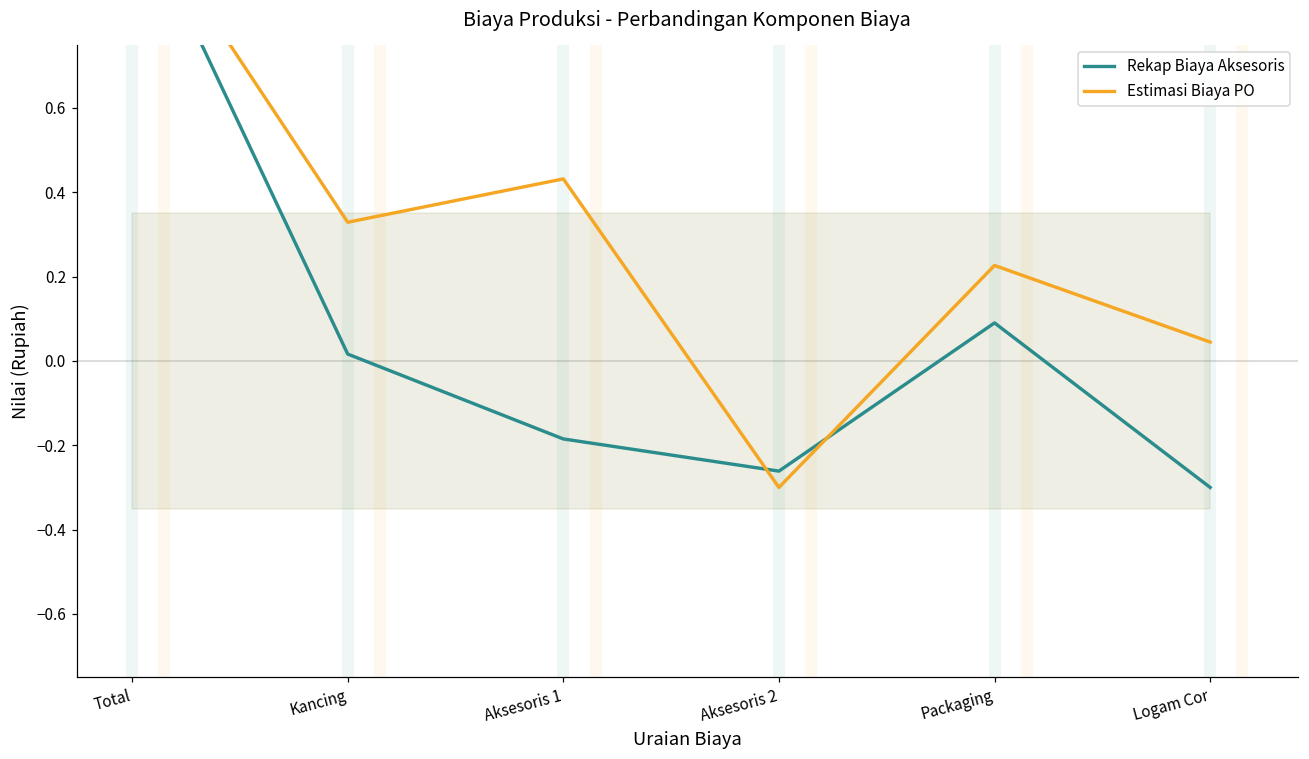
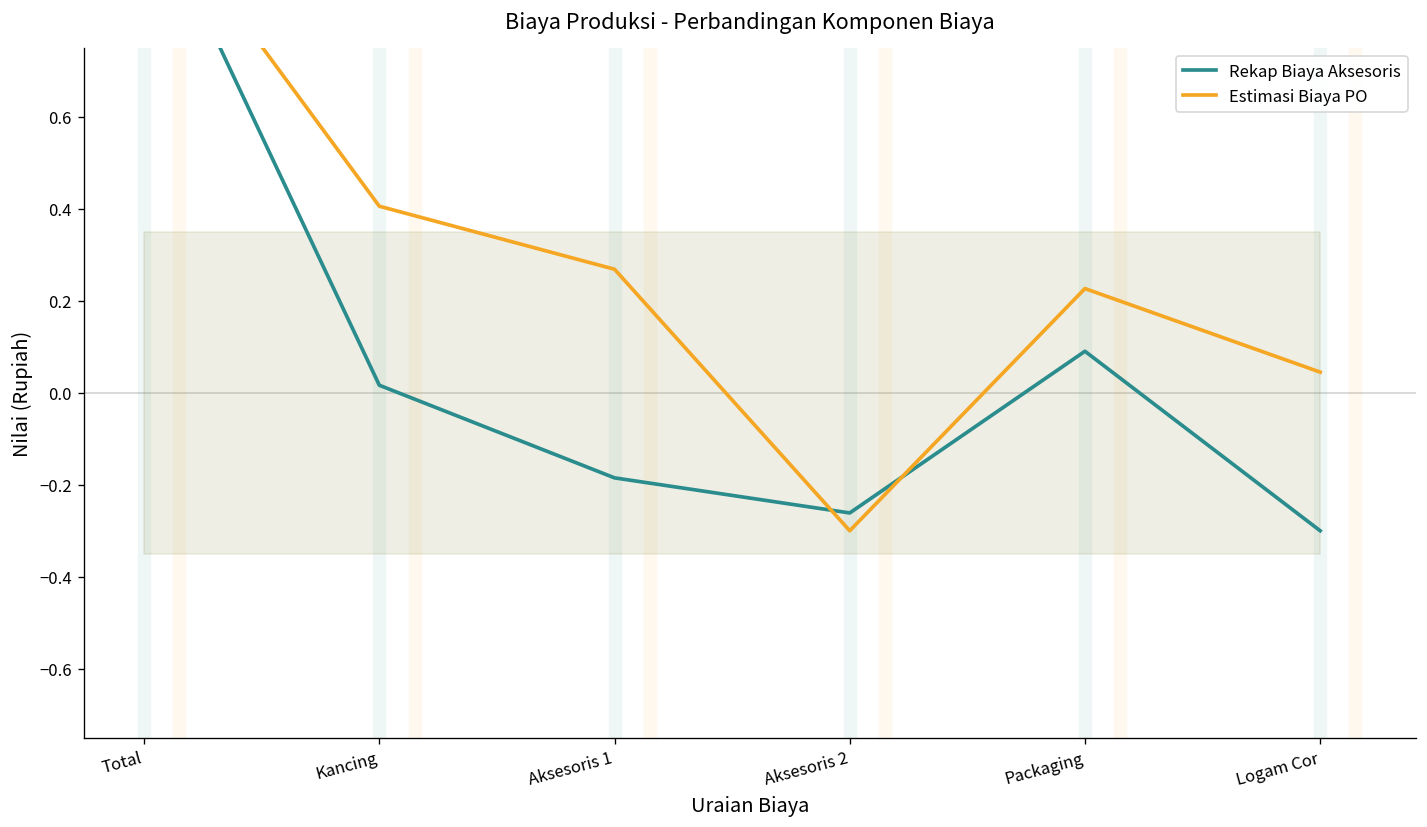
Estimasi Biaya PO, Kancing: 0.33 -> 0.41
Estimasi Biaya PO, Aksesoris 1: 0.43 -> 0.27
